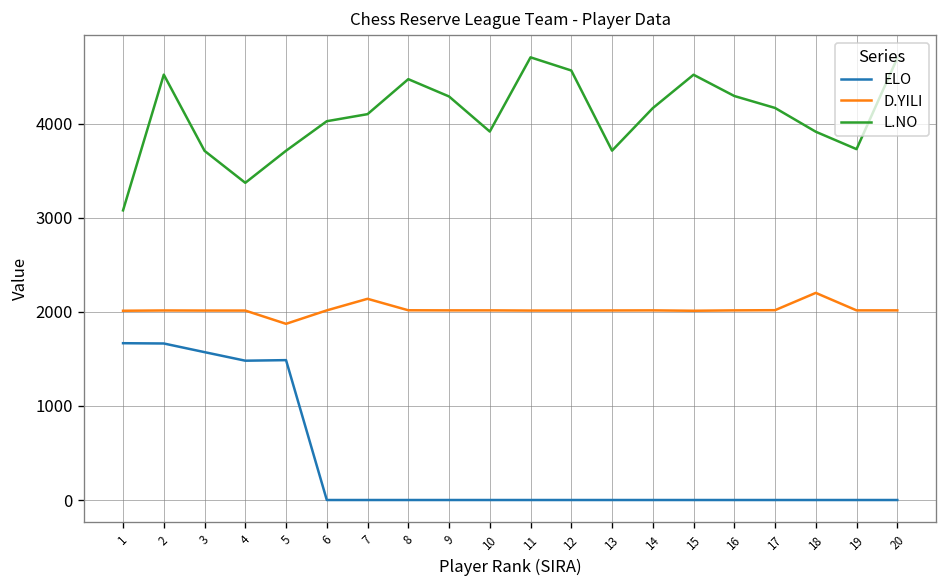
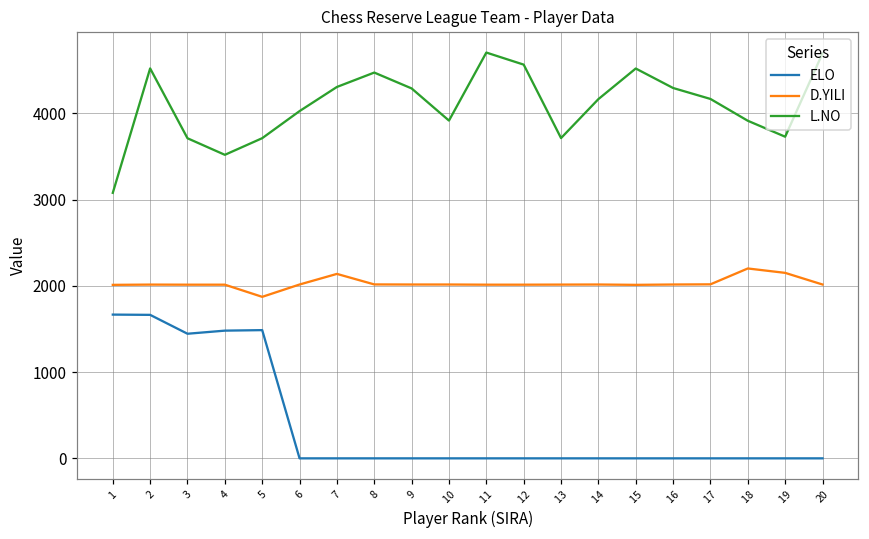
ELO, 3: 1600 -> 1400
L.NO, 4: 3400 -> 3500
L.NO, 7: 4100 -> 4300
D.YILI, 19: 2000 -> 2200
